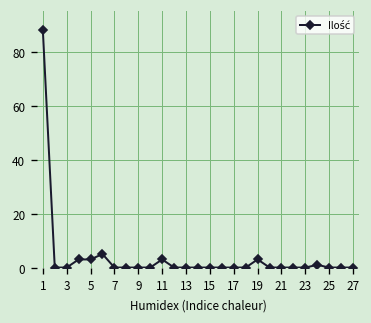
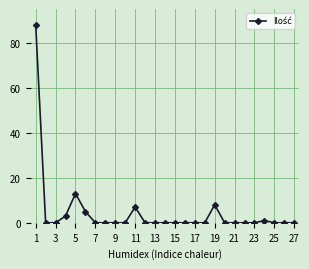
5: 3 -> 13
11: 3 -> 7
19: 3 -> 8
